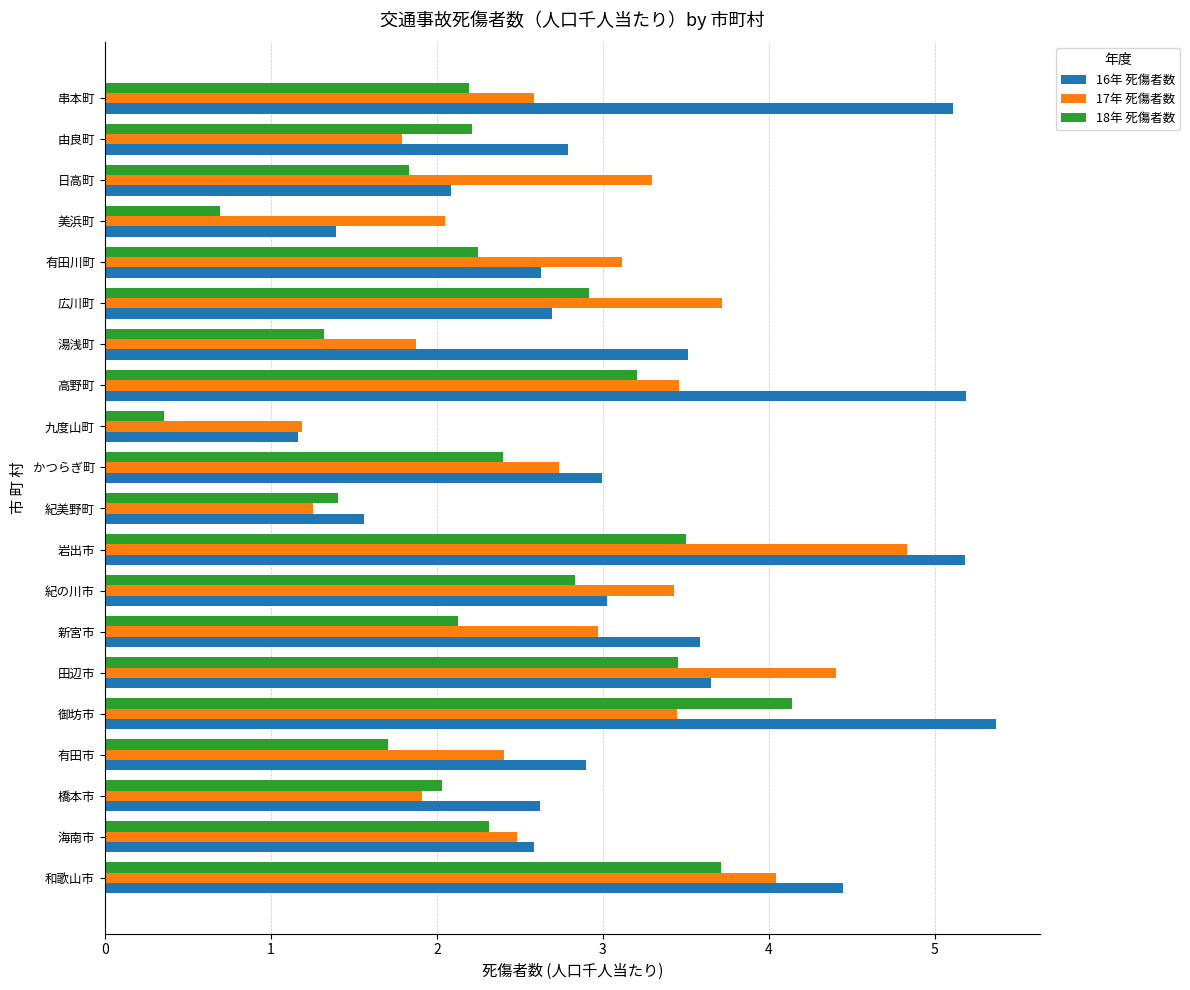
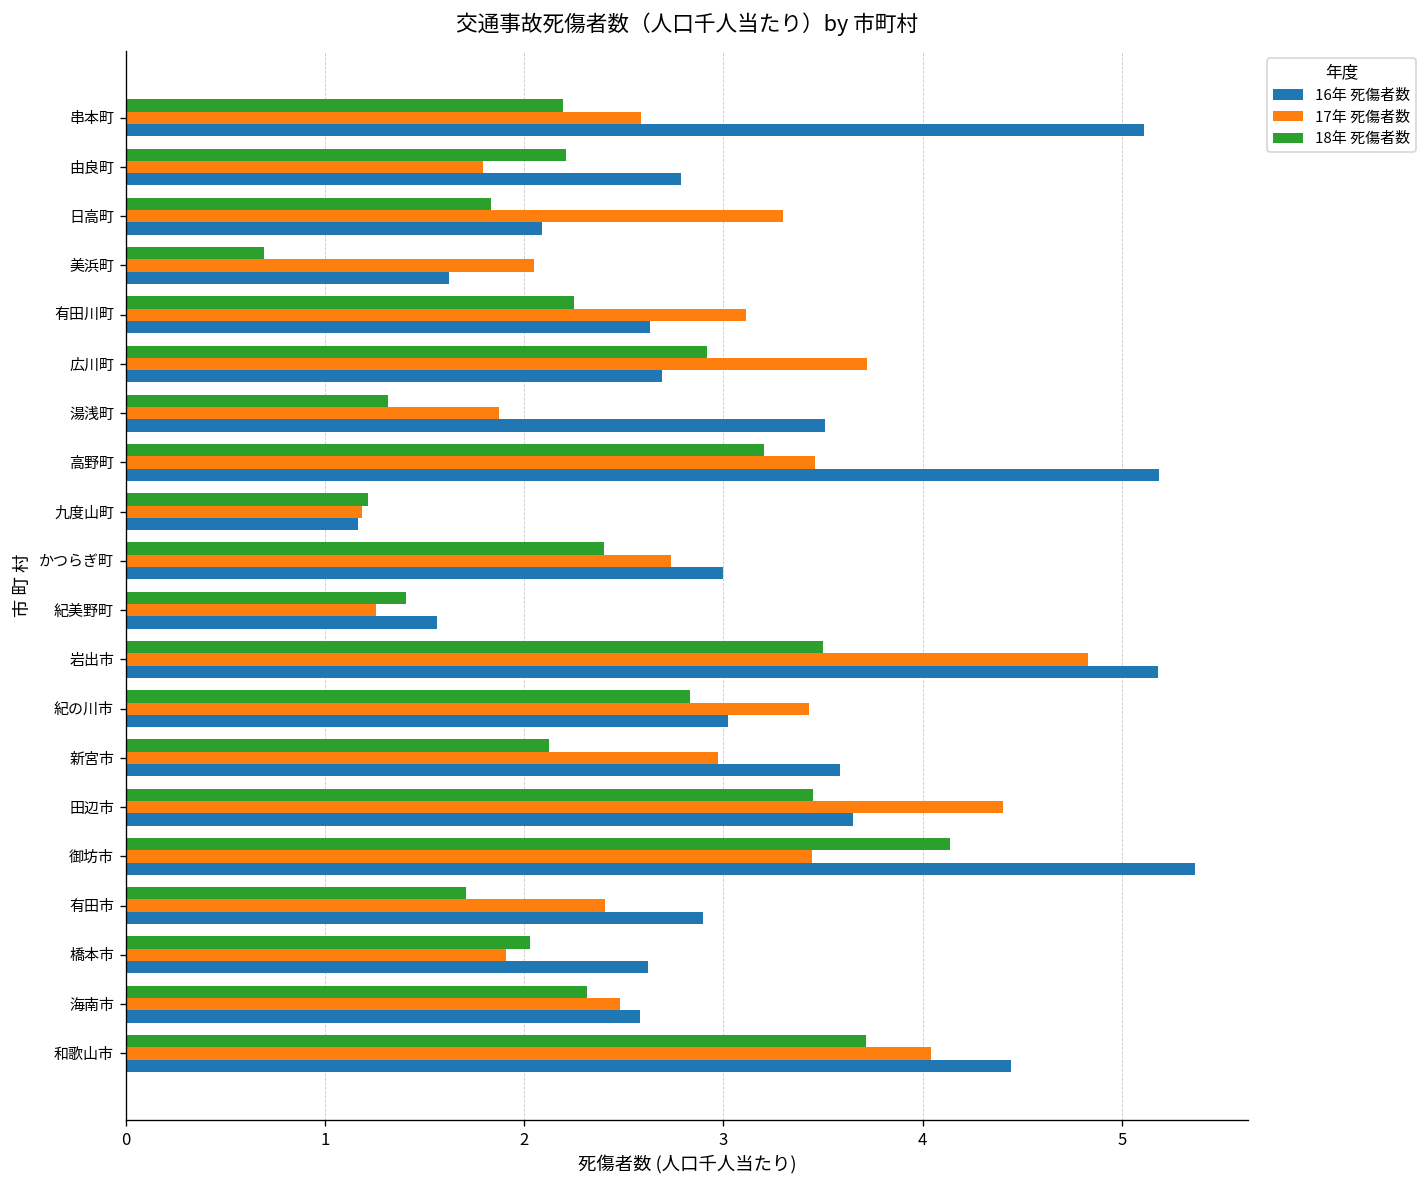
16年 死傷者数, 美浜町: 1.39 -> 1.62
18年 死傷者数, 九度山町: 0.36 -> 1.22
